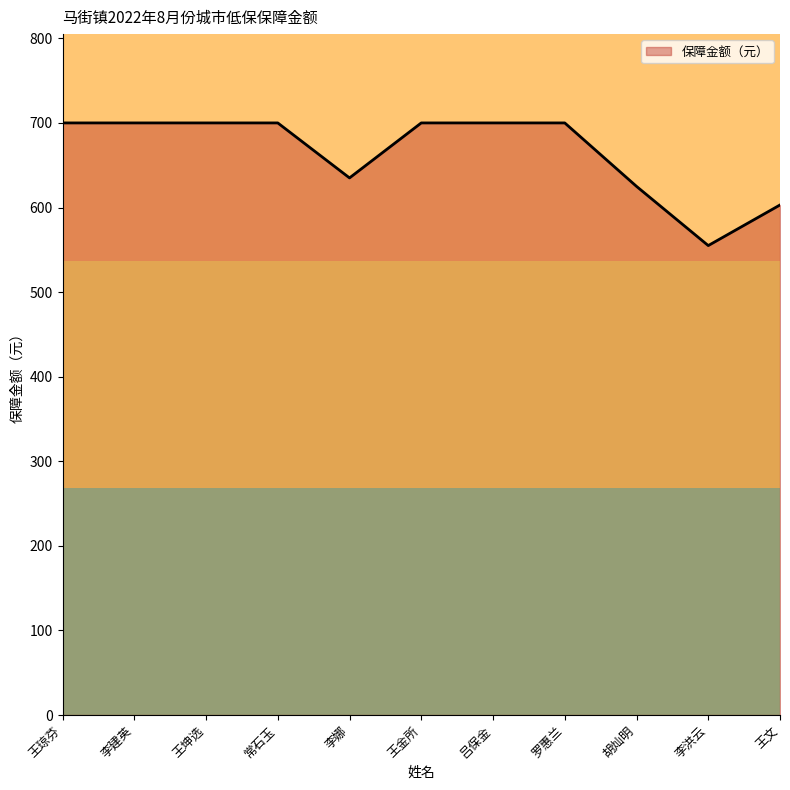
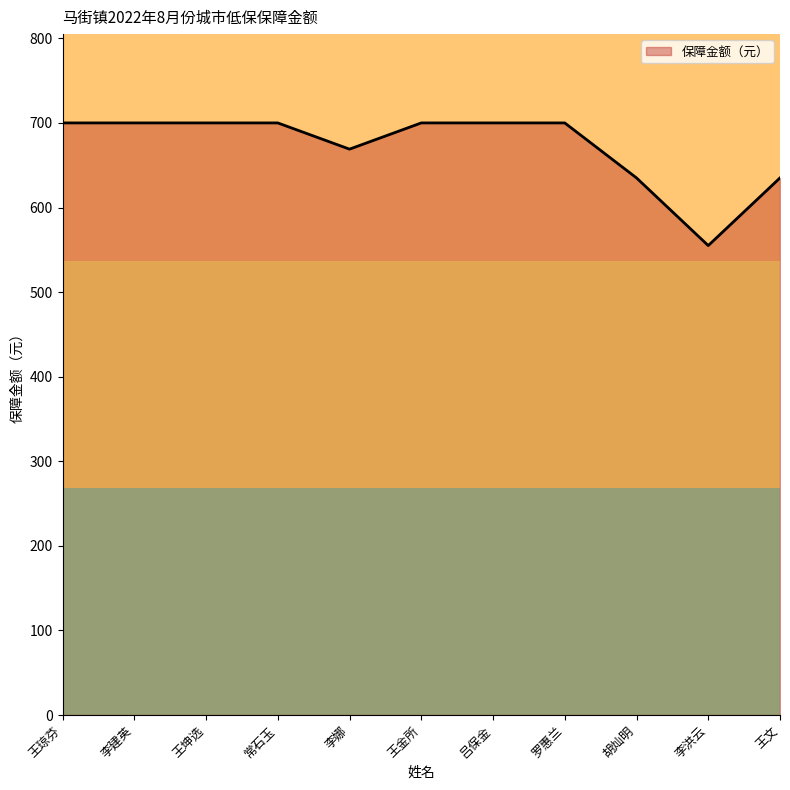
李娜: 640 -> 670
胡灿明: 630 -> 640
王文: 600 -> 640
